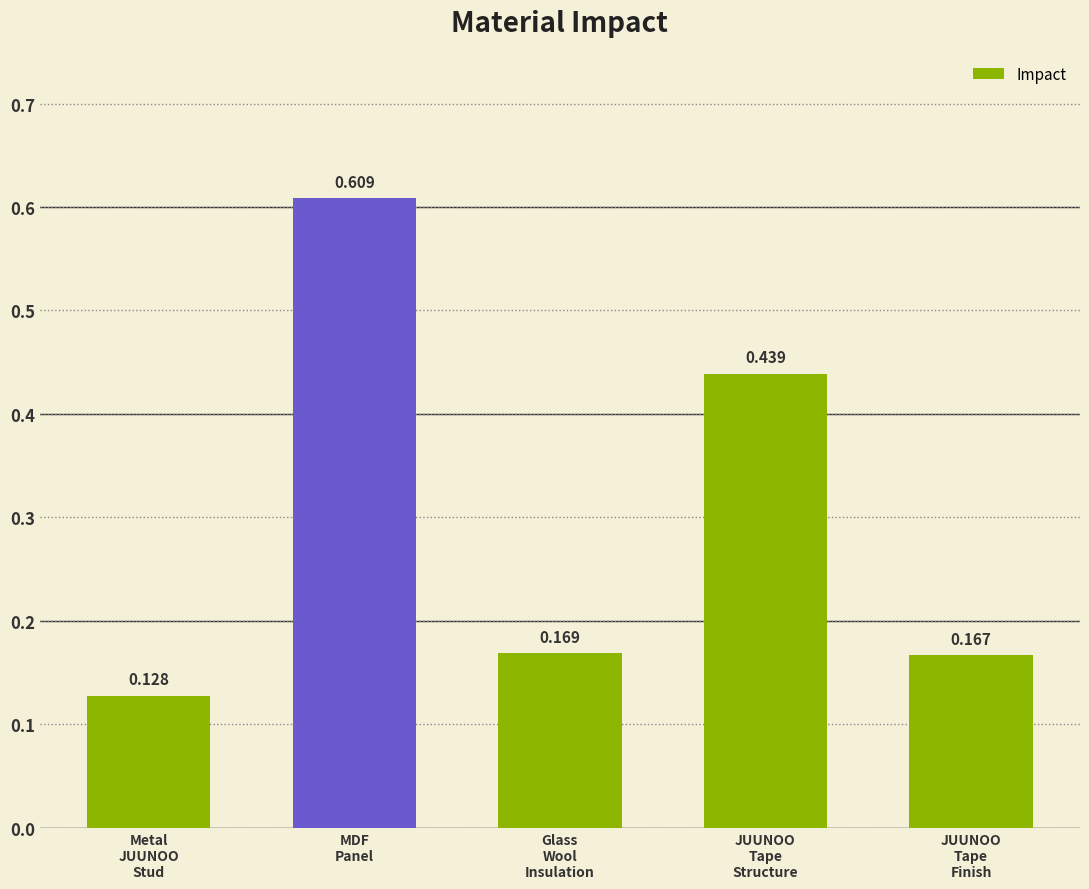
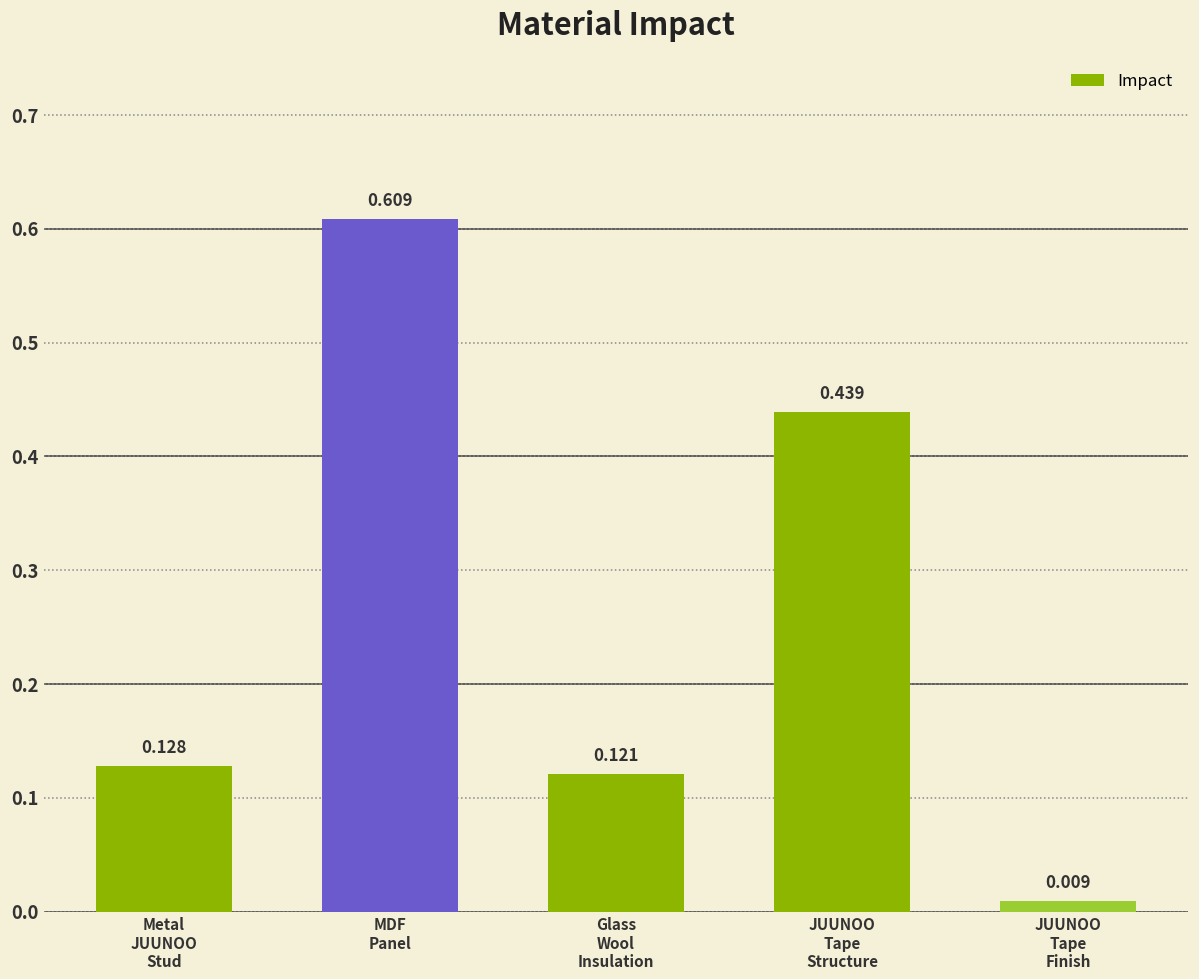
Glass Wool Insulation: 0.169 -> 0.121
JUUNOO Tape Finish: 0.167 -> 0.009
